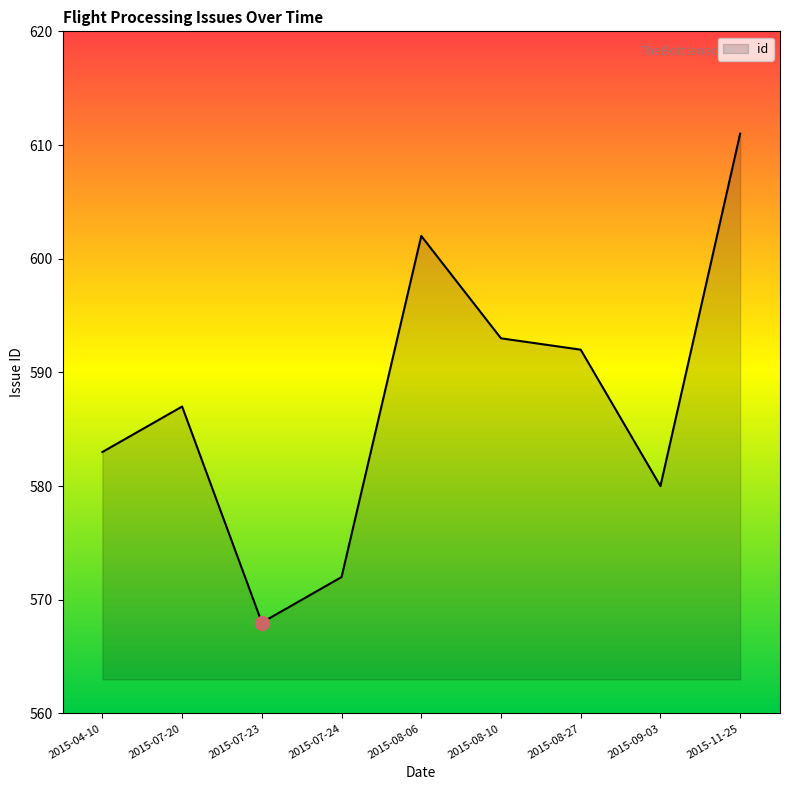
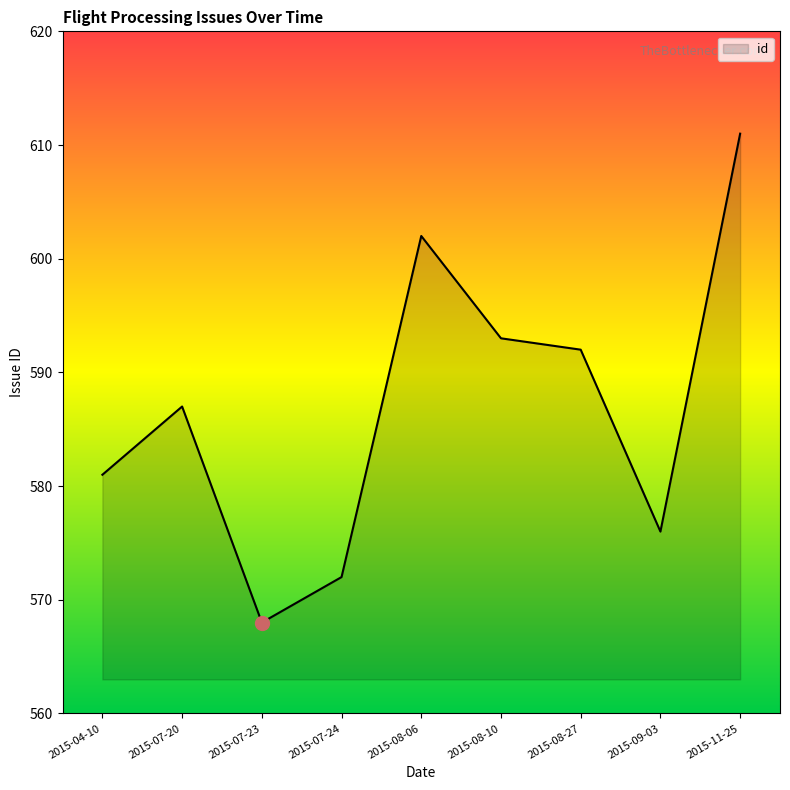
id, 2015-04-10: 583 -> 581
id, 2015-09-03: 580 -> 576
